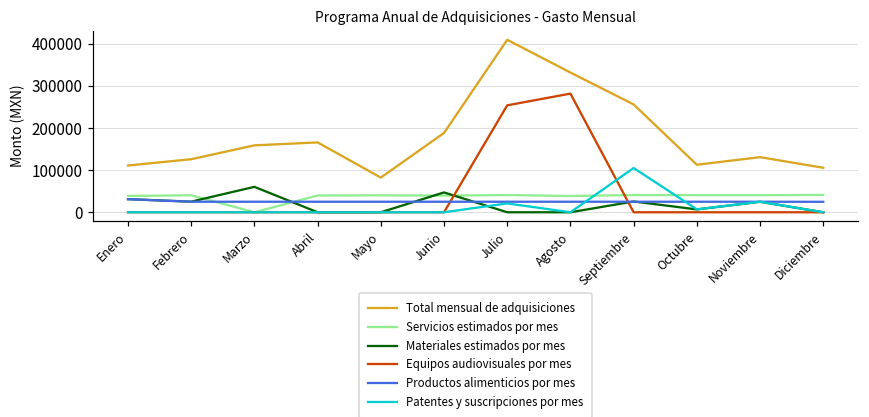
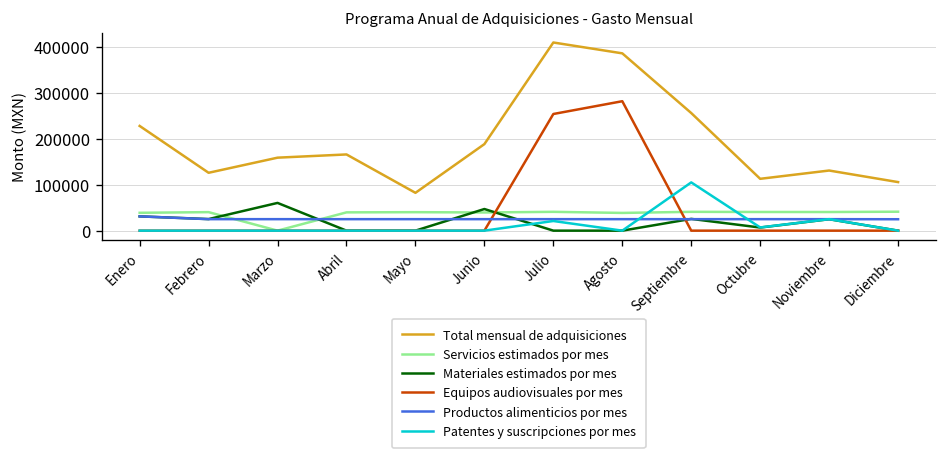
Total mensual de adquisiciones, Enero: 110000 -> 230000
Total mensual de adquisiciones, Agosto: 330000 -> 390000
